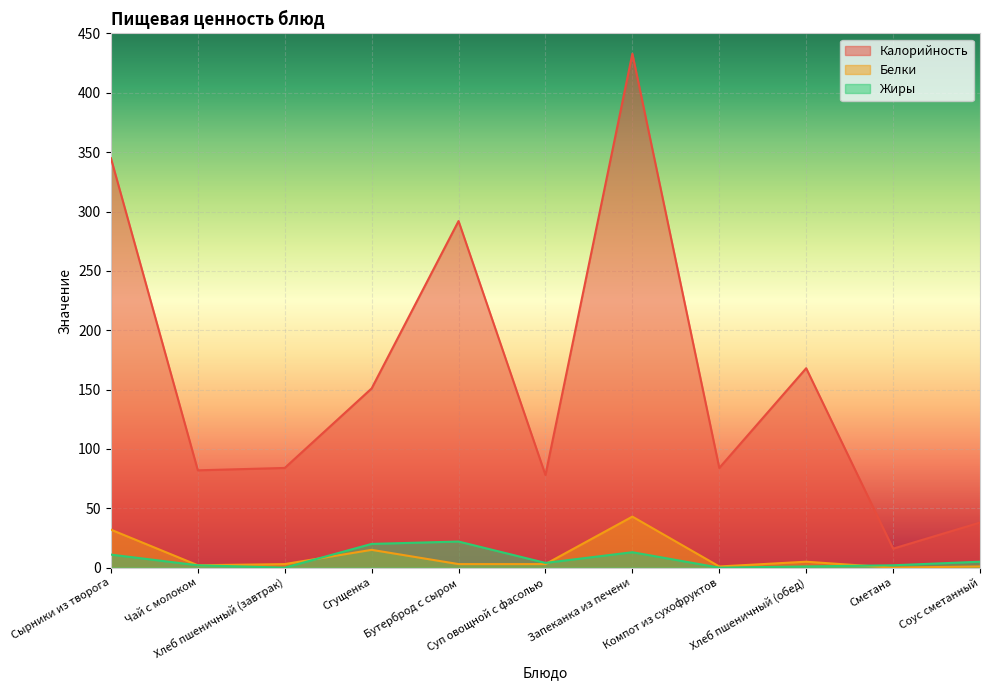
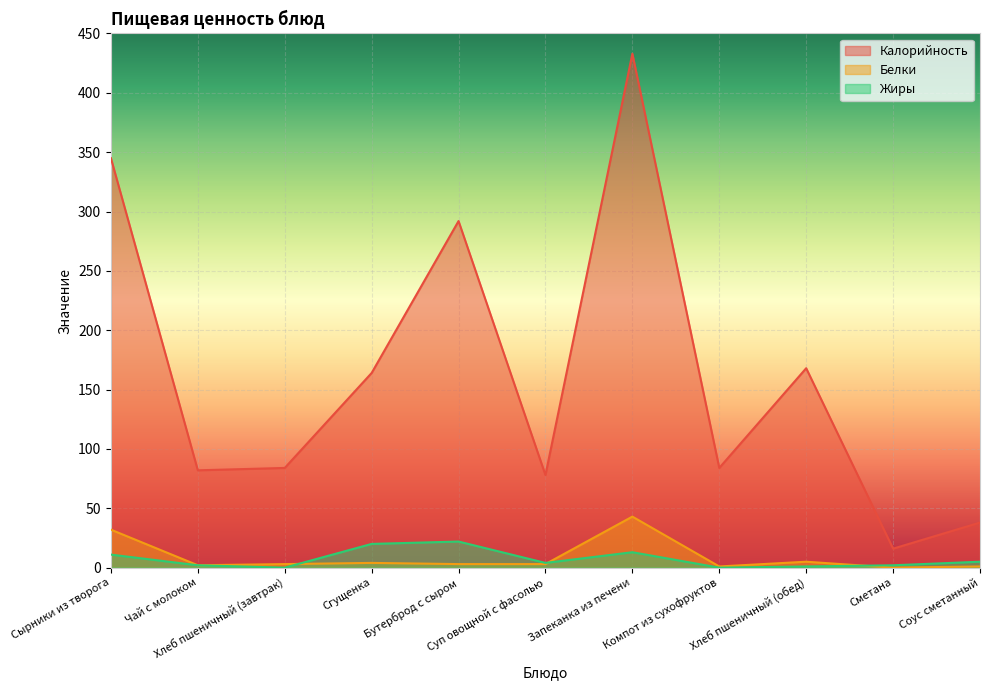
Калорийность, Сгущенка: 151 -> 164
Белки, Сгущенка: 15 -> 4
